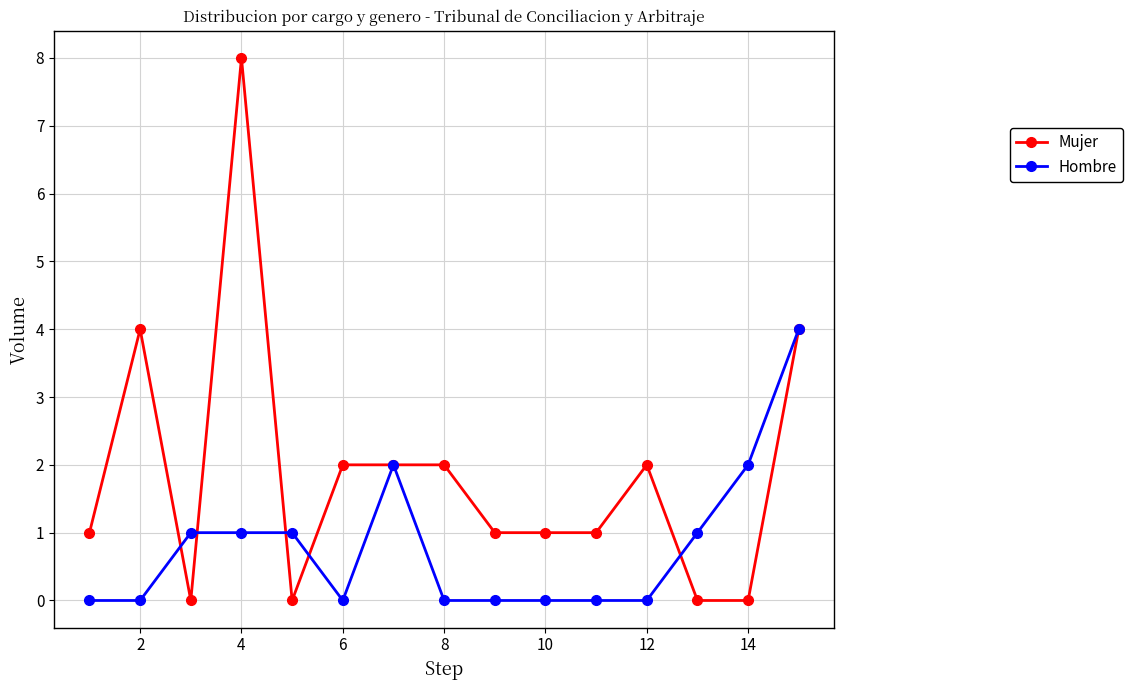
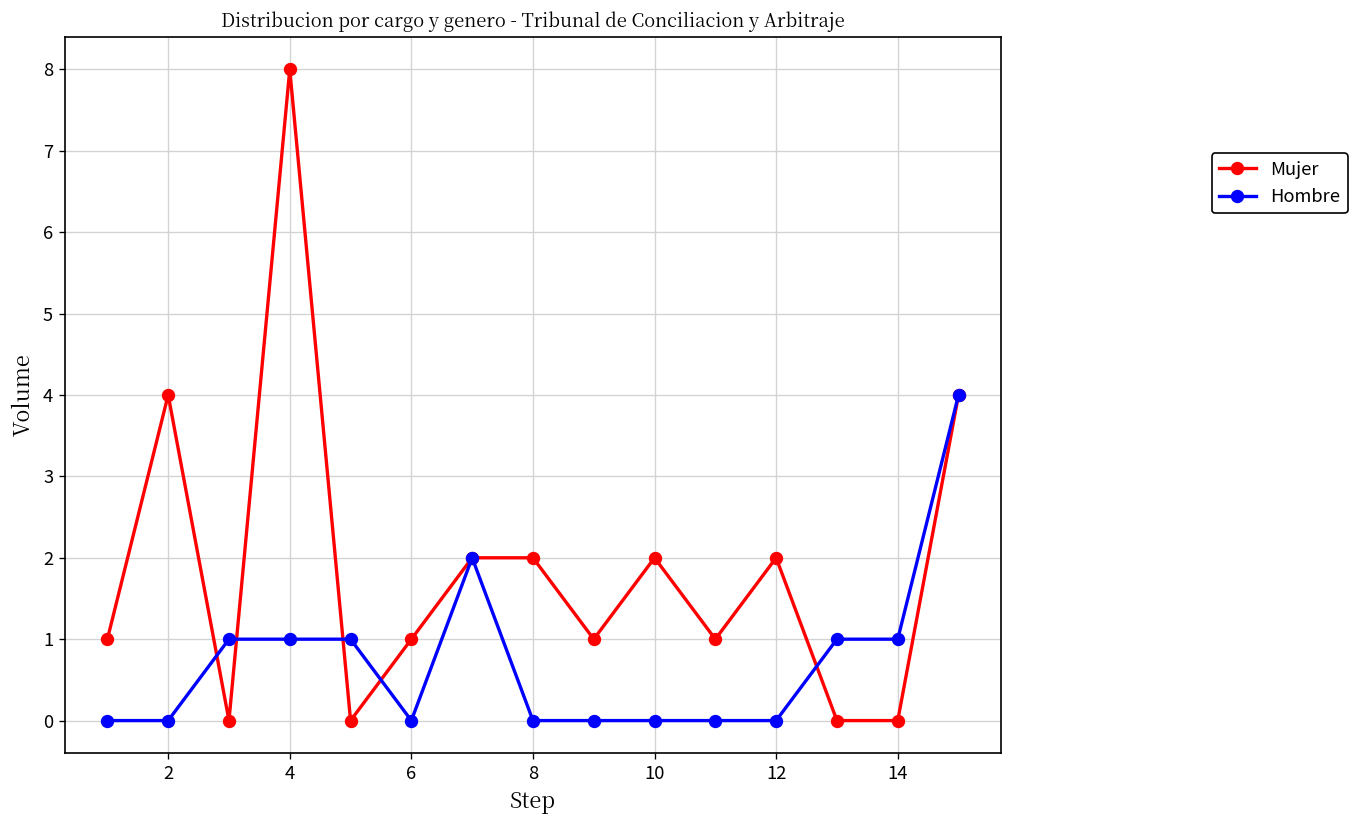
Mujer, 6: 2 -> 1
Mujer, 10: 1 -> 2
Hombre, 14: 2 -> 1
